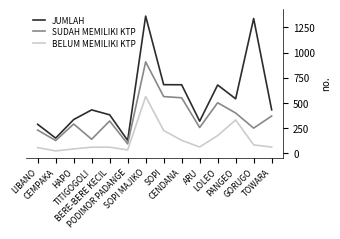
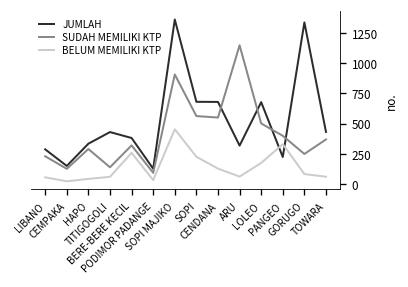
BELUM MEMILIKI KTP, BERE-BERE KECIL: 60 -> 260
BELUM MEMILIKI KTP, SOPI MAJIKO: 560 -> 450
SUDAH MEMILIKI KTP, ARU: 260 -> 1150
JUMLAH, PANGEO: 540 -> 230
